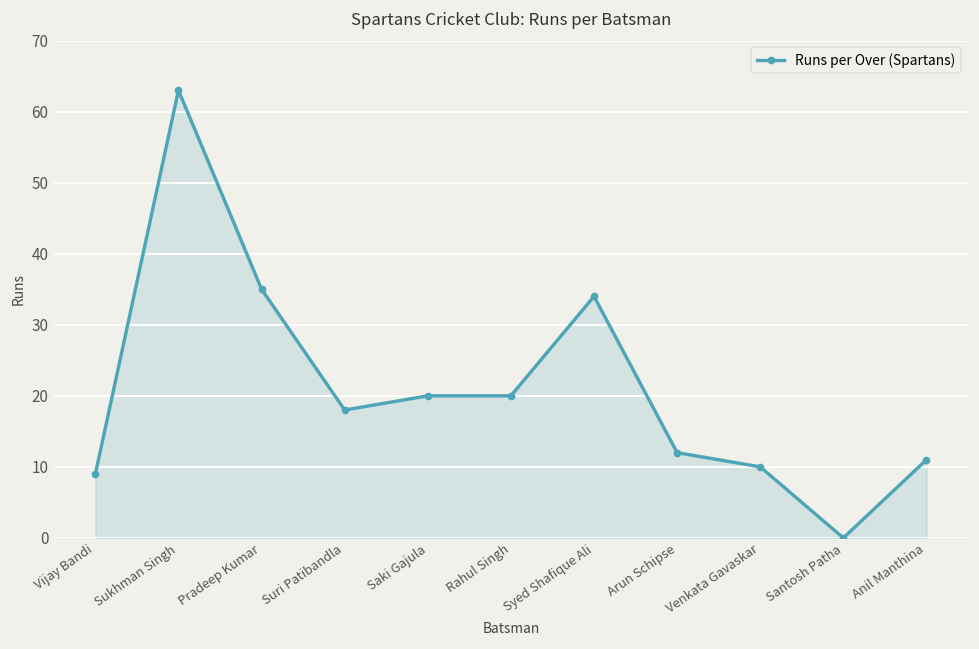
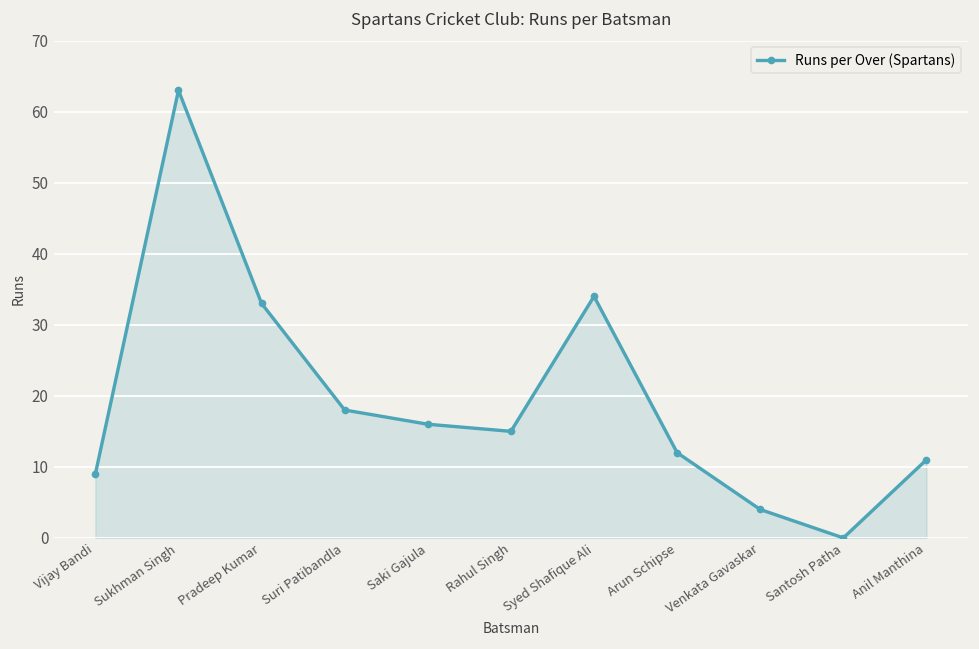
Pradeep Kumar: 35 -> 33
Saki Gajula: 20 -> 16
Rahul Singh: 20 -> 15
Venkata Gavaskar: 10 -> 4
